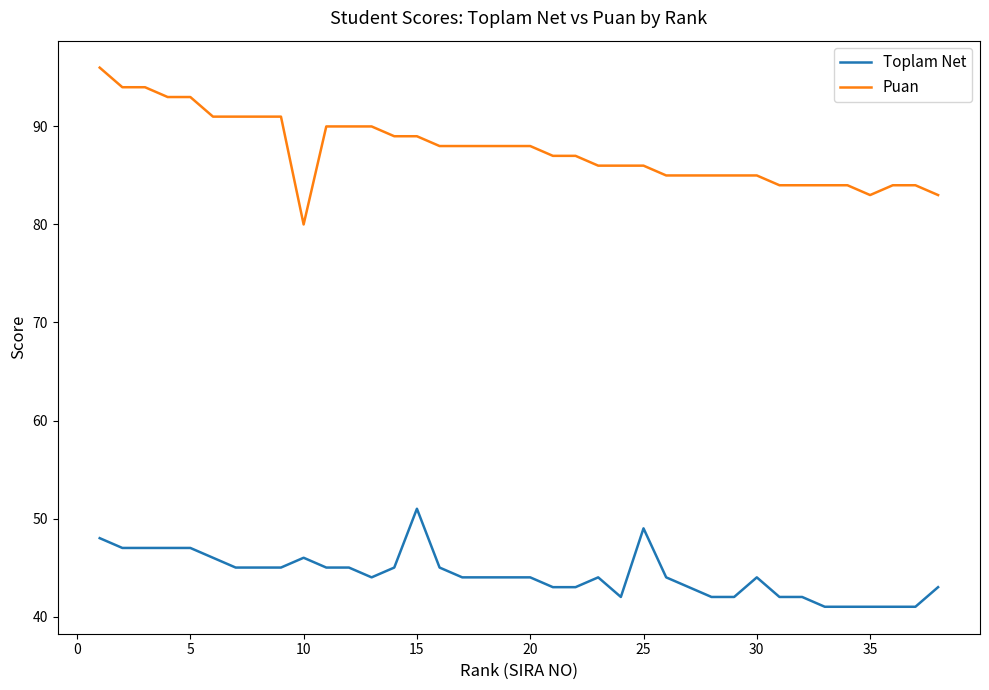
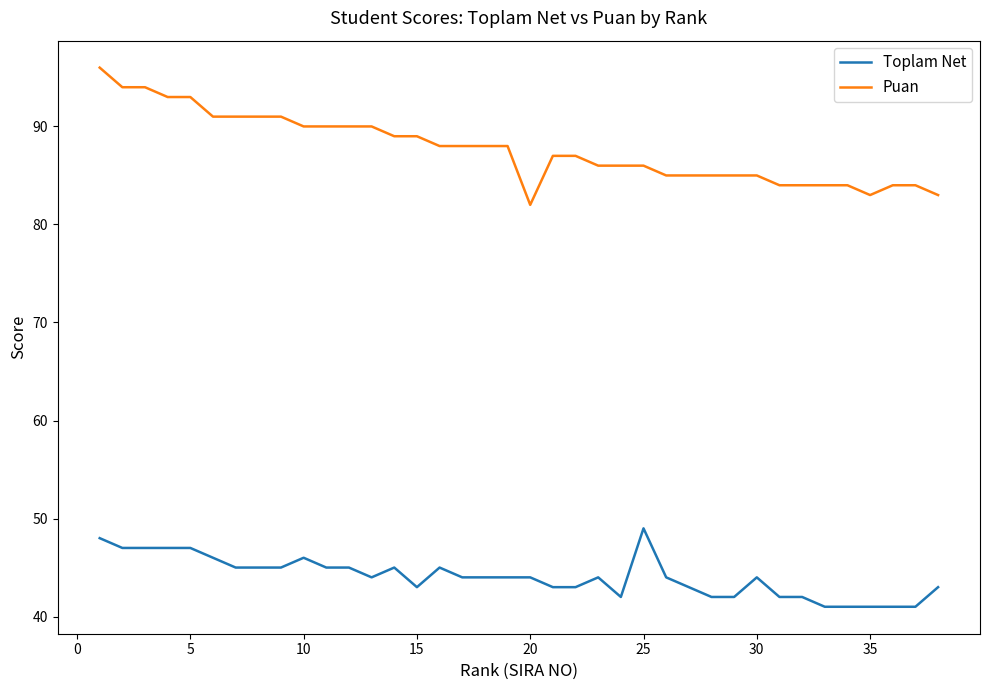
Puan, 10: 80 -> 90
Toplam Net, 15: 51 -> 43
Puan, 20: 88 -> 82
